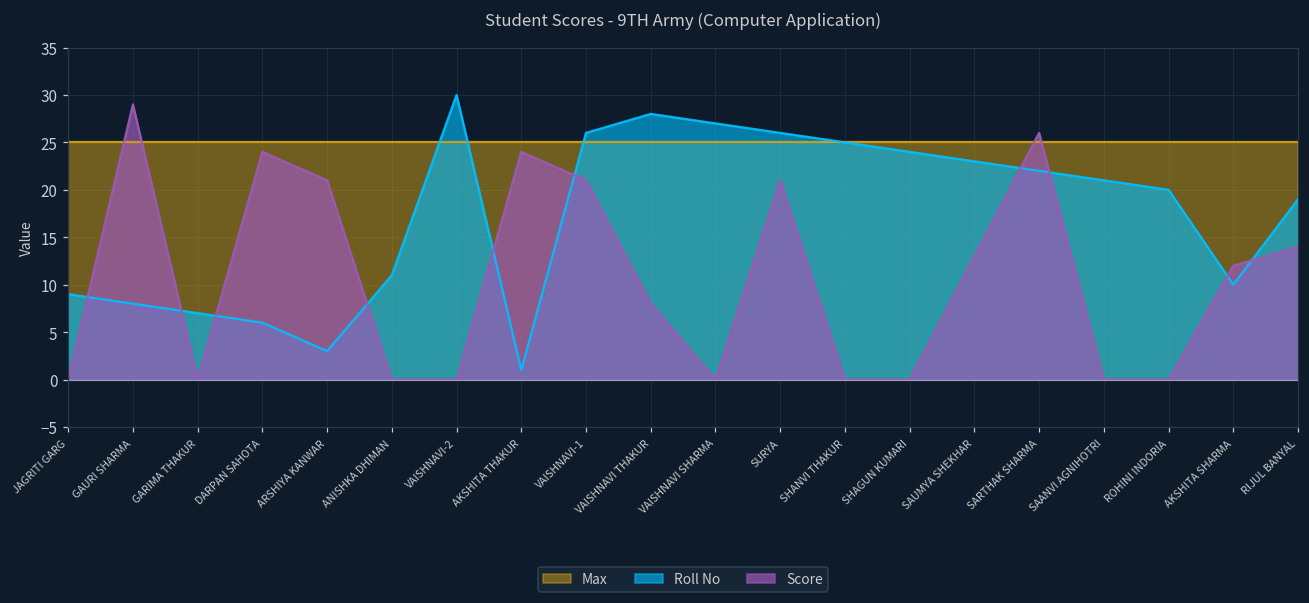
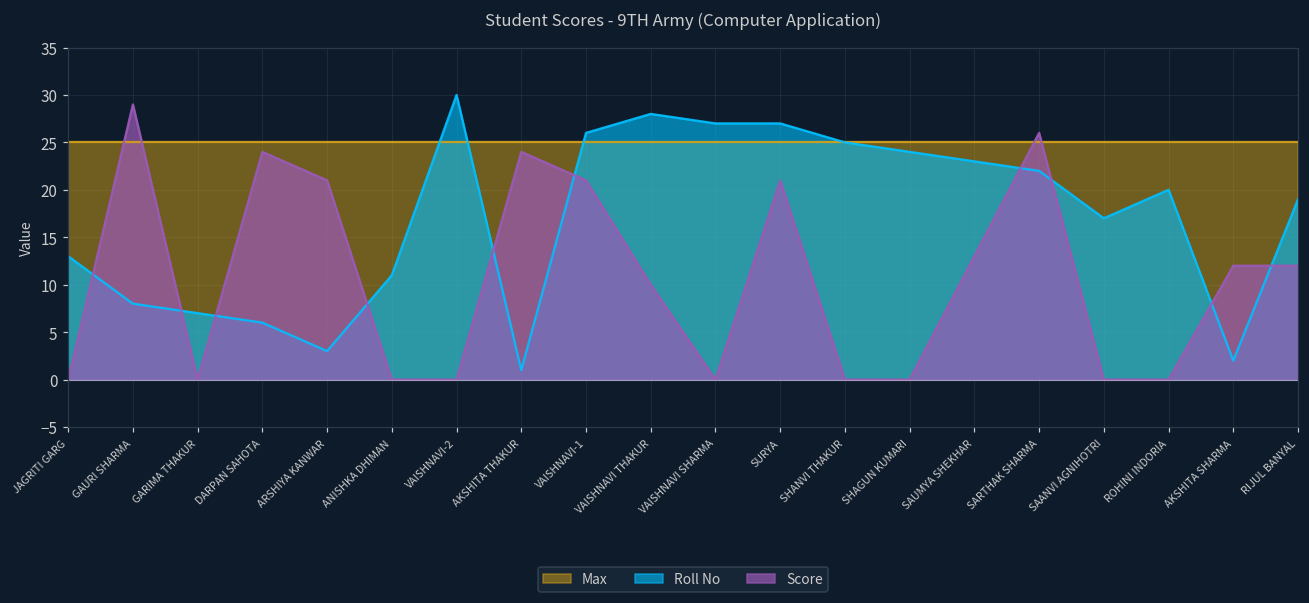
Roll No, JAGRITI GARG: 9 -> 13
Score, VAISHNAVI THAKUR: 8 -> 10
Roll No, SURYA: 26 -> 27
Roll No, SAANVI AGNIHOTRI: 21 -> 17
Roll No, AKSHITA SHARMA: 10 -> 2
Score, RIJUL BANYAL: 14 -> 12
